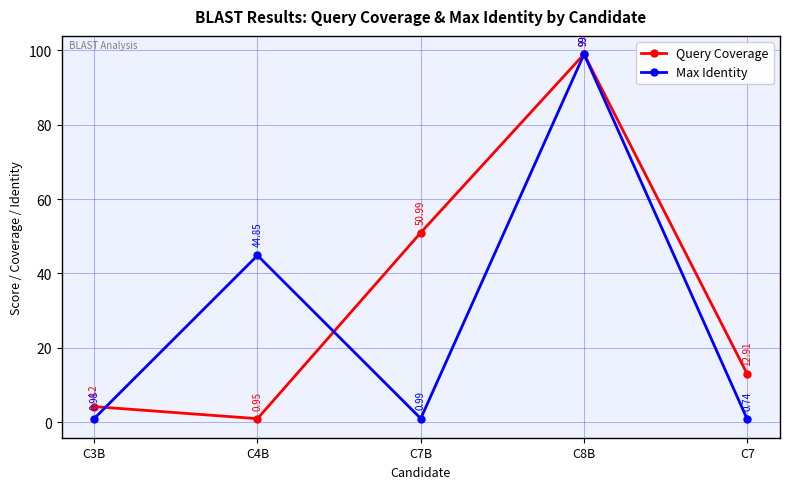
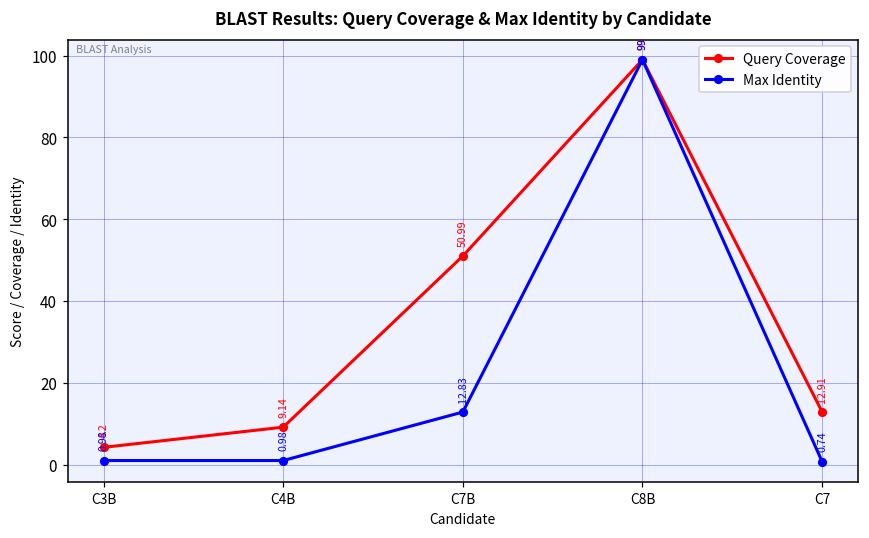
Query Coverage, C4B: 0.95 -> 9.14
Max Identity, C4B: 44.85 -> 0.98
Max Identity, C7B: 0.99 -> 12.83
